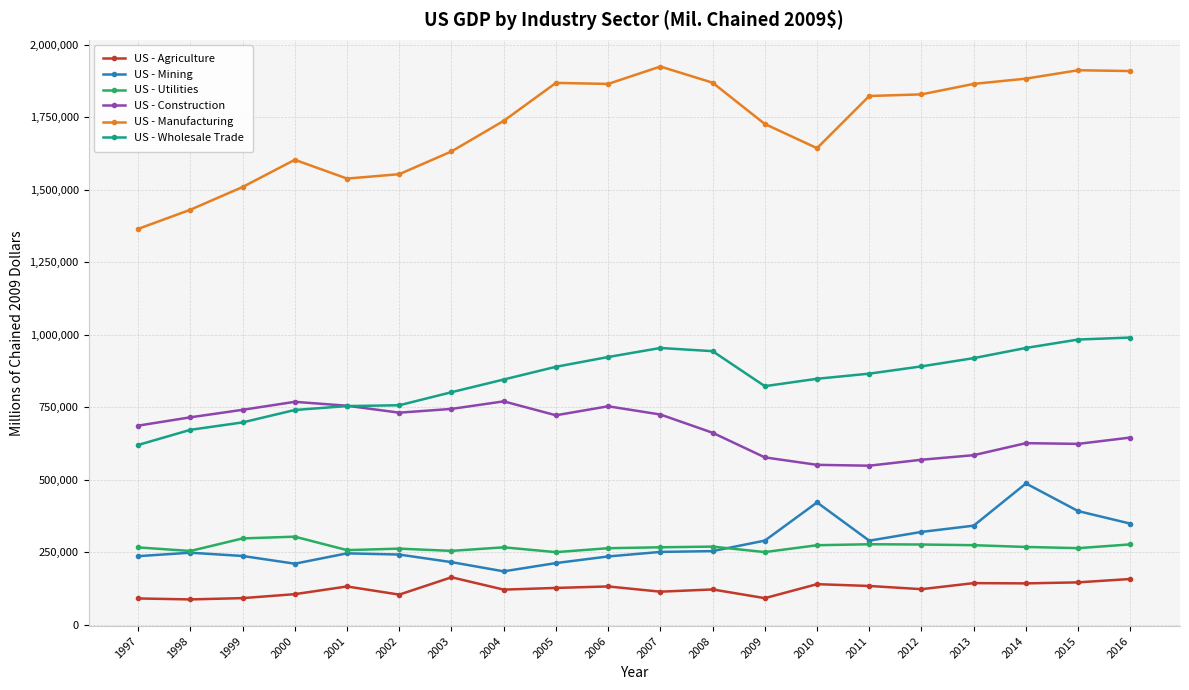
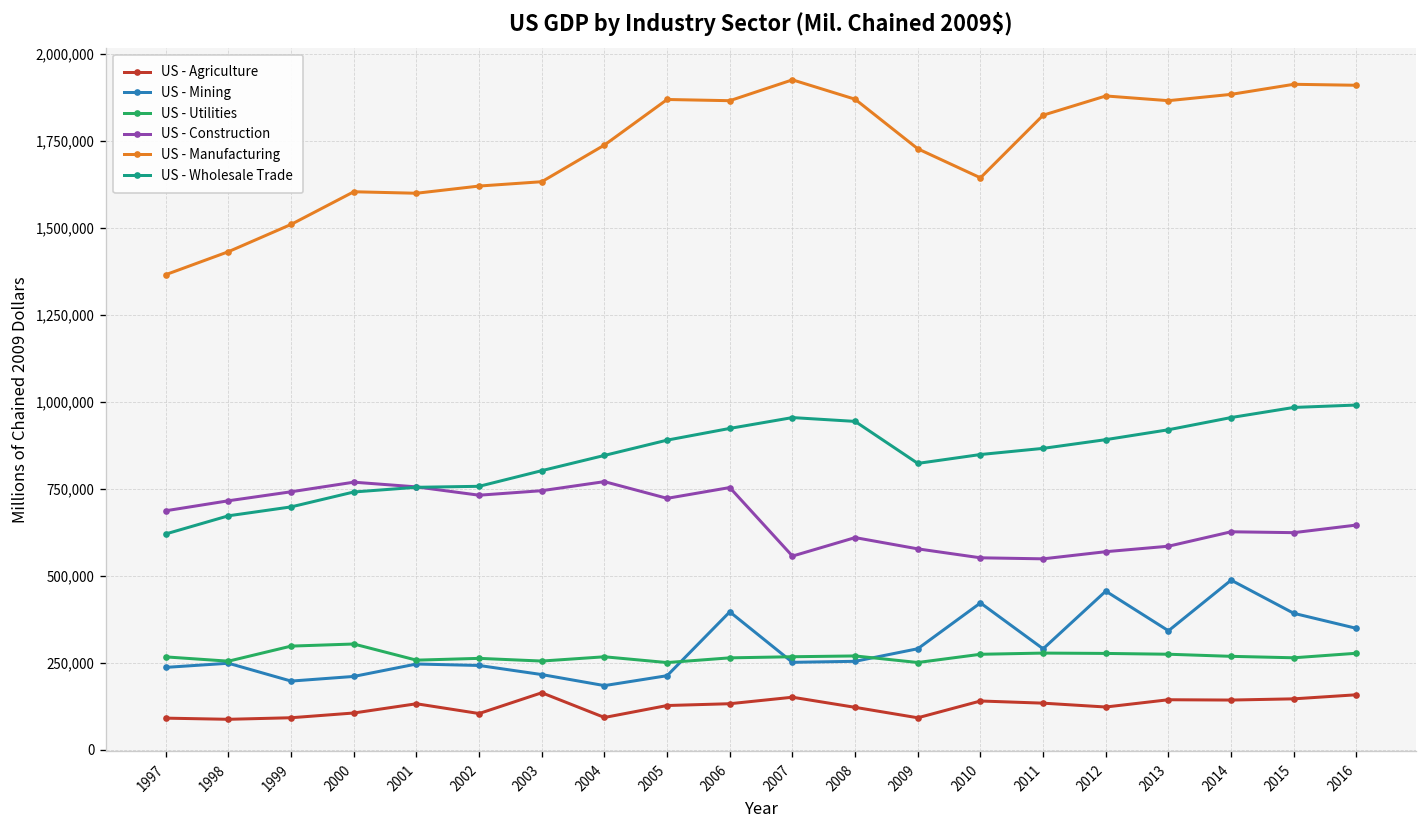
US - Mining, 1999: 240,000 -> 200,000
US - Manufacturing, 2001: 1,540,000 -> 1,600,000
US - Manufacturing, 2002: 1,550,000 -> 1,620,000
US - Agriculture, 2004: 120,000 -> 90,000
US - Mining, 2006: 240,000 -> 400,000
US - Agriculture, 2007: 110,000 -> 150,000
US - Construction, 2007: 730,000 -> 560,000
US - Construction, 2008: 660,000 -> 610,000
US - Mining, 2012: 320,000 -> 460,000
US - Manufacturing, 2012: 1,830,000 -> 1,880,000
